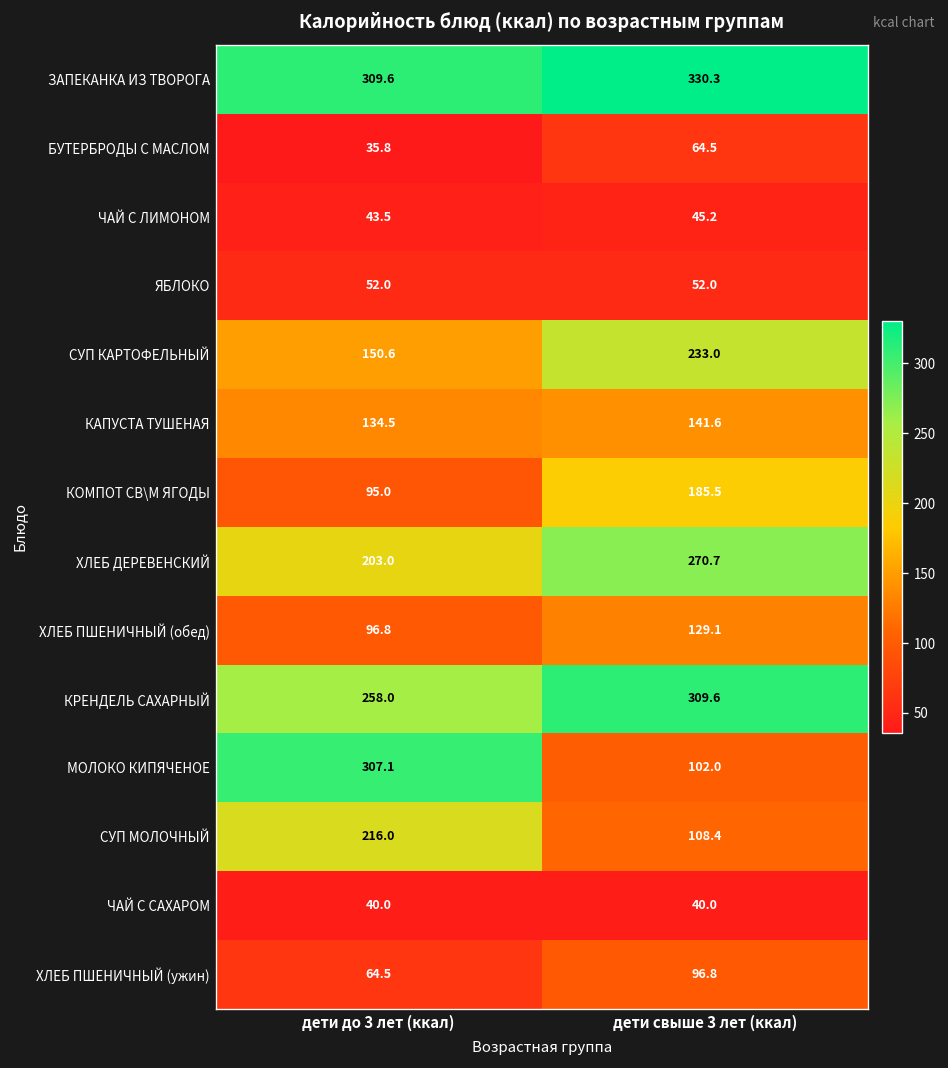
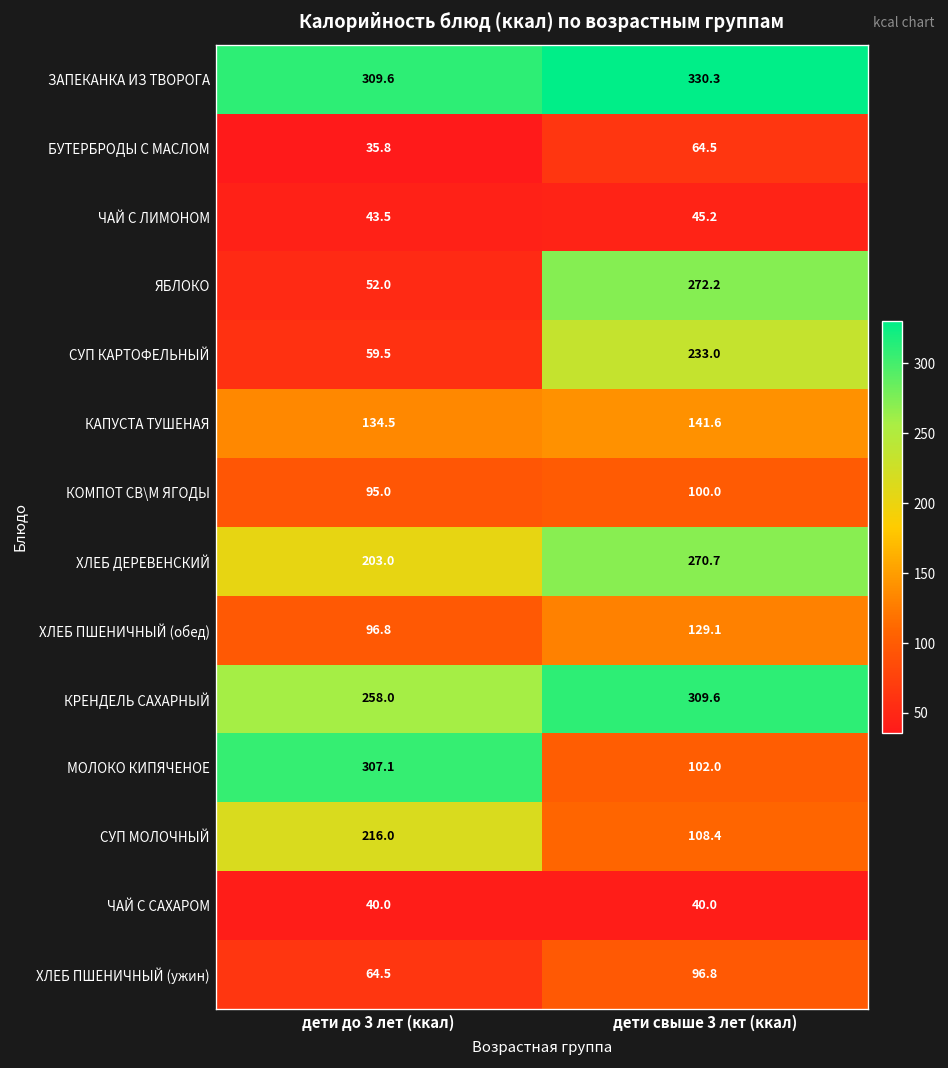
ЯБЛОКО, дети свыше 3 лет (ккал): 52.0 -> 272.2
СУП КАРТОФЕЛЬНЫЙ, дети до 3 лет (ккал): 150.6 -> 59.5
КОМПОТ СВ\М ЯГОДЫ, дети свыше 3 лет (ккал): 185.5 -> 100.0
